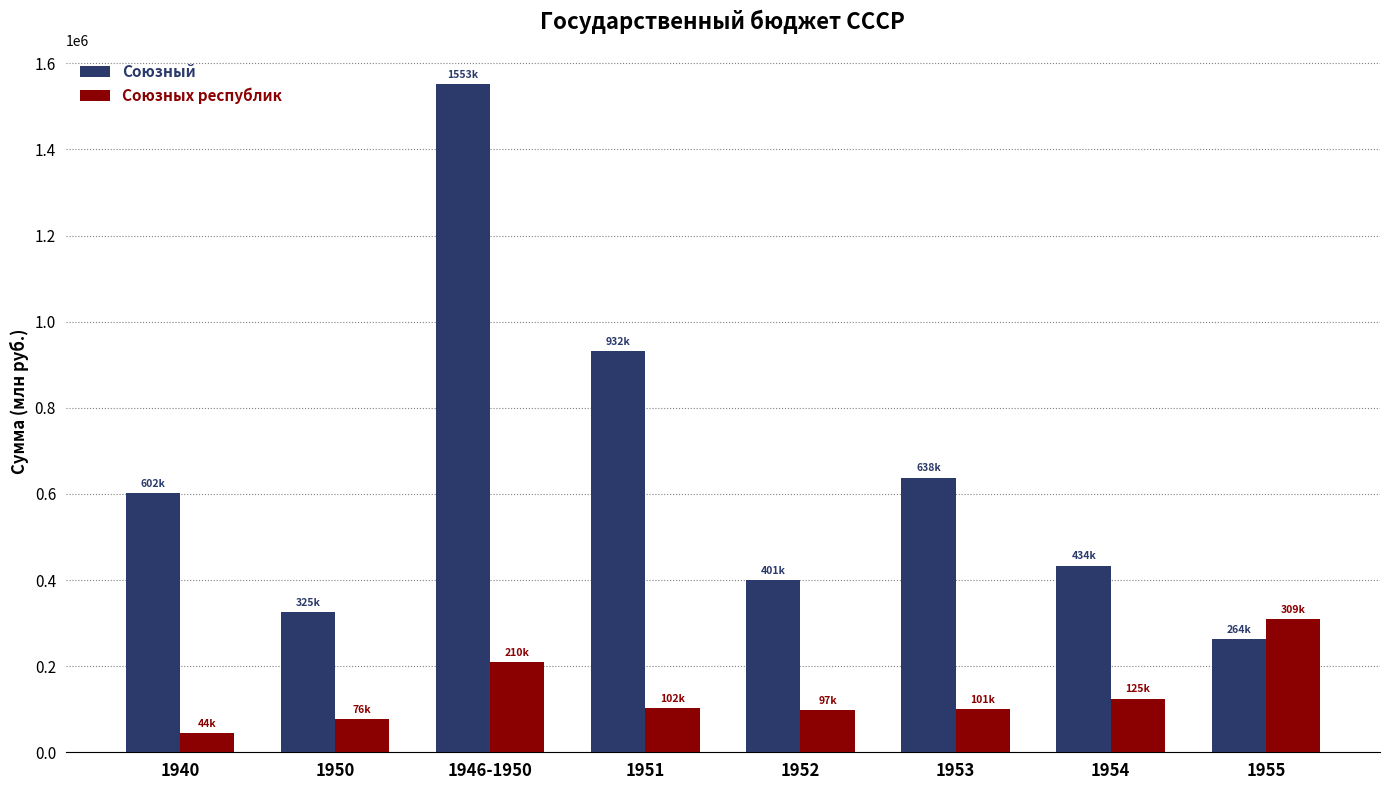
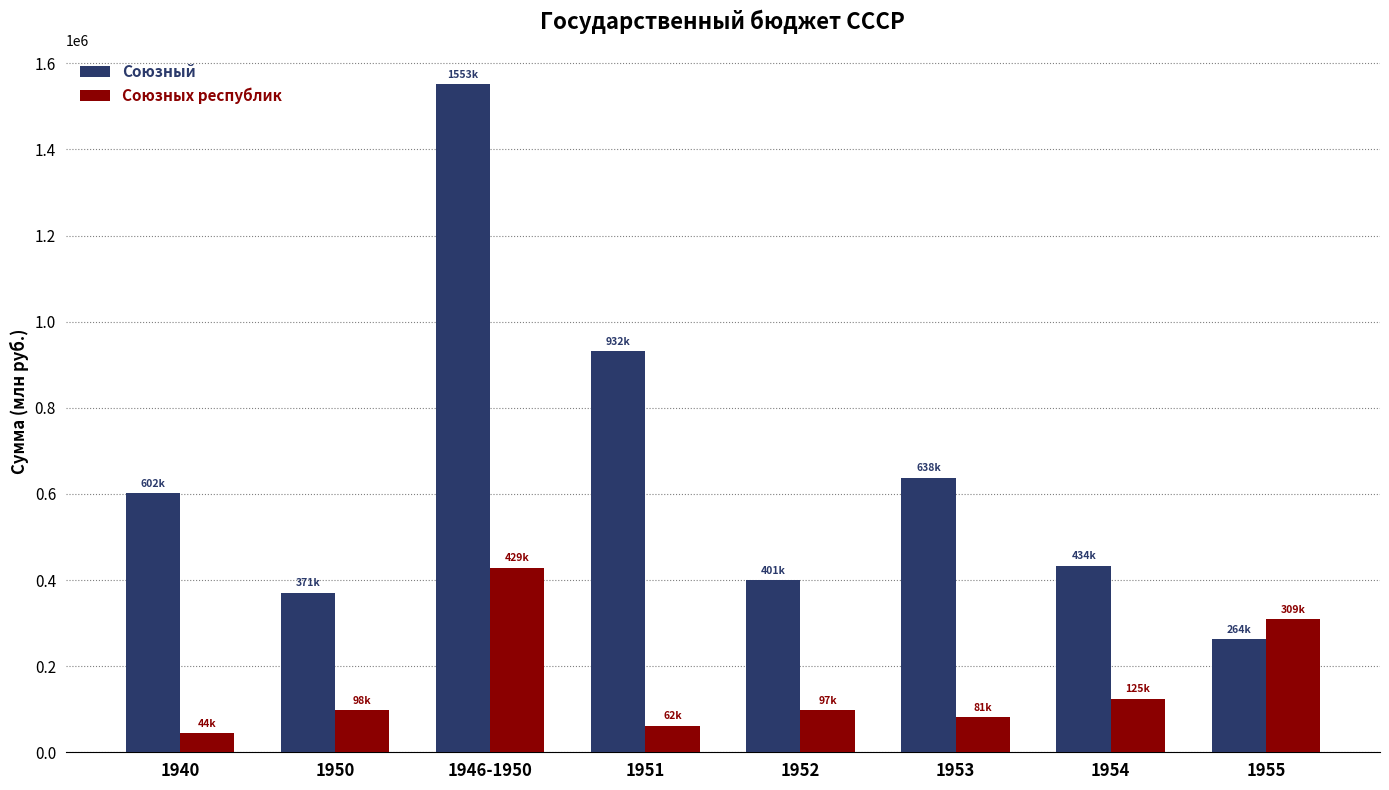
Союзный, 1950: 325k -> 371k
Союзных республик, 1950: 76k -> 98k
Союзных республик, 1946-1950: 210k -> 429k
Союзных республик, 1951: 102k -> 62k
Союзных республик, 1953: 101k -> 81k
